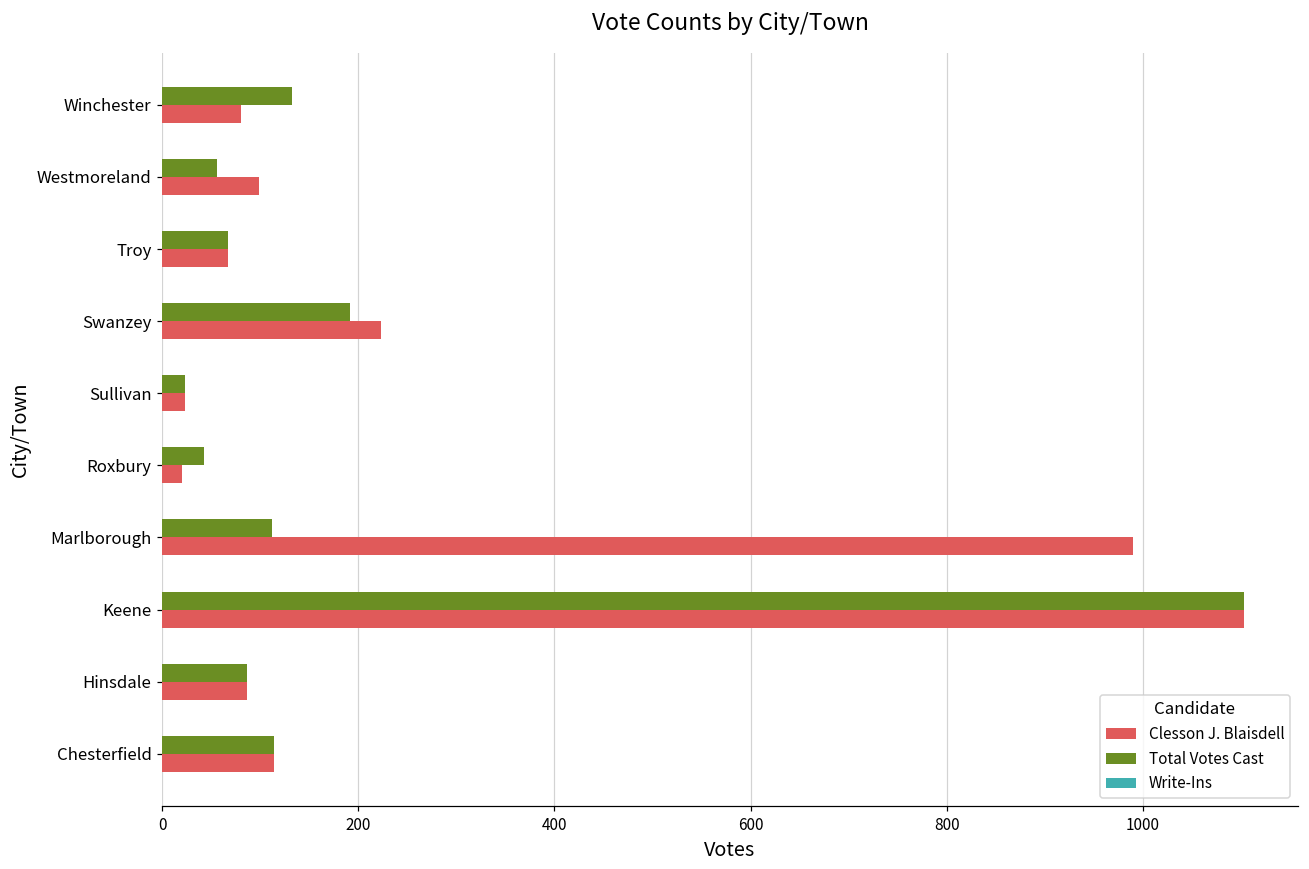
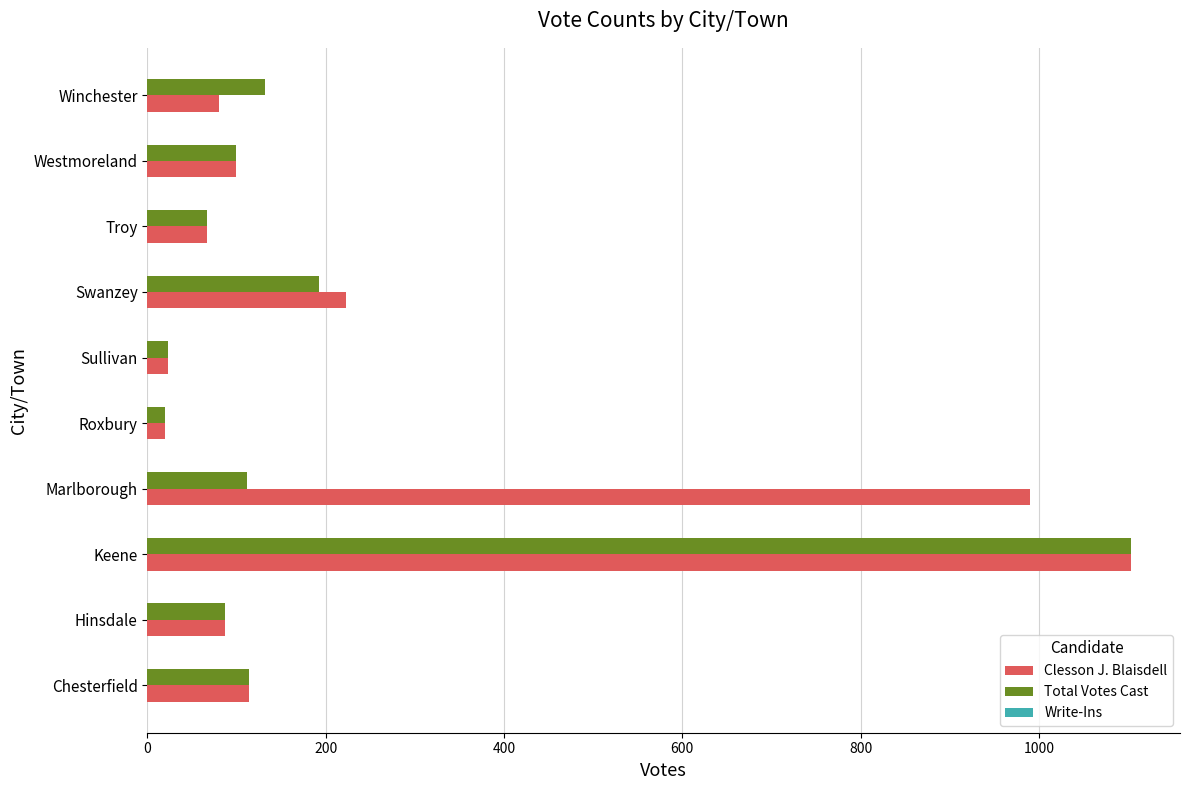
Total Votes Cast, Westmoreland: 60 -> 100
Total Votes Cast, Roxbury: 40 -> 20
